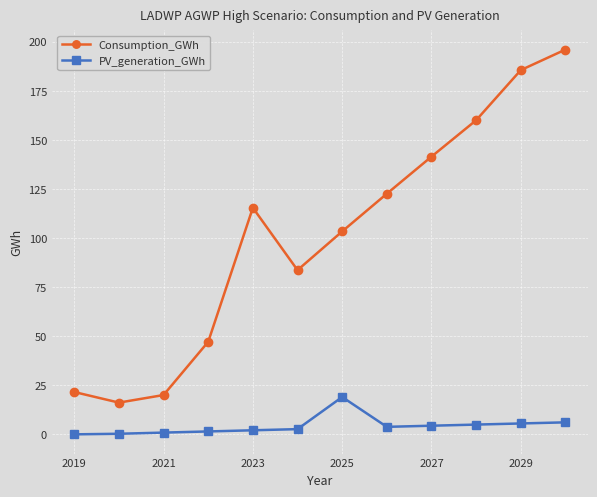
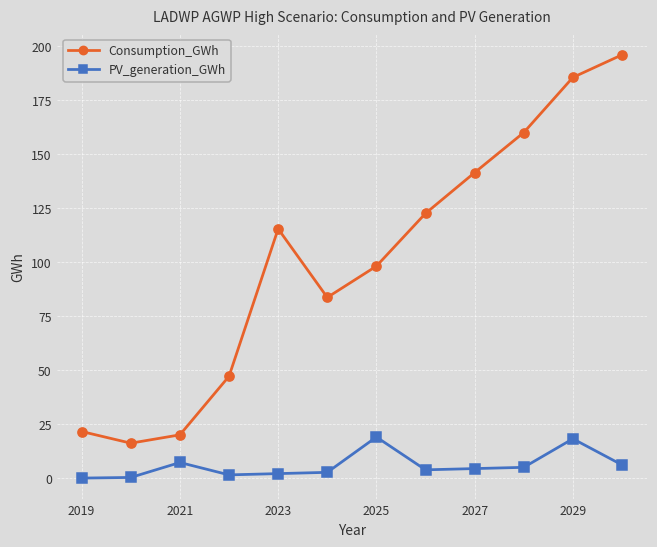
PV_generation_GWh, 2021: 1 -> 7
Consumption_GWh, 2025: 103 -> 98
PV_generation_GWh, 2029: 6 -> 18
